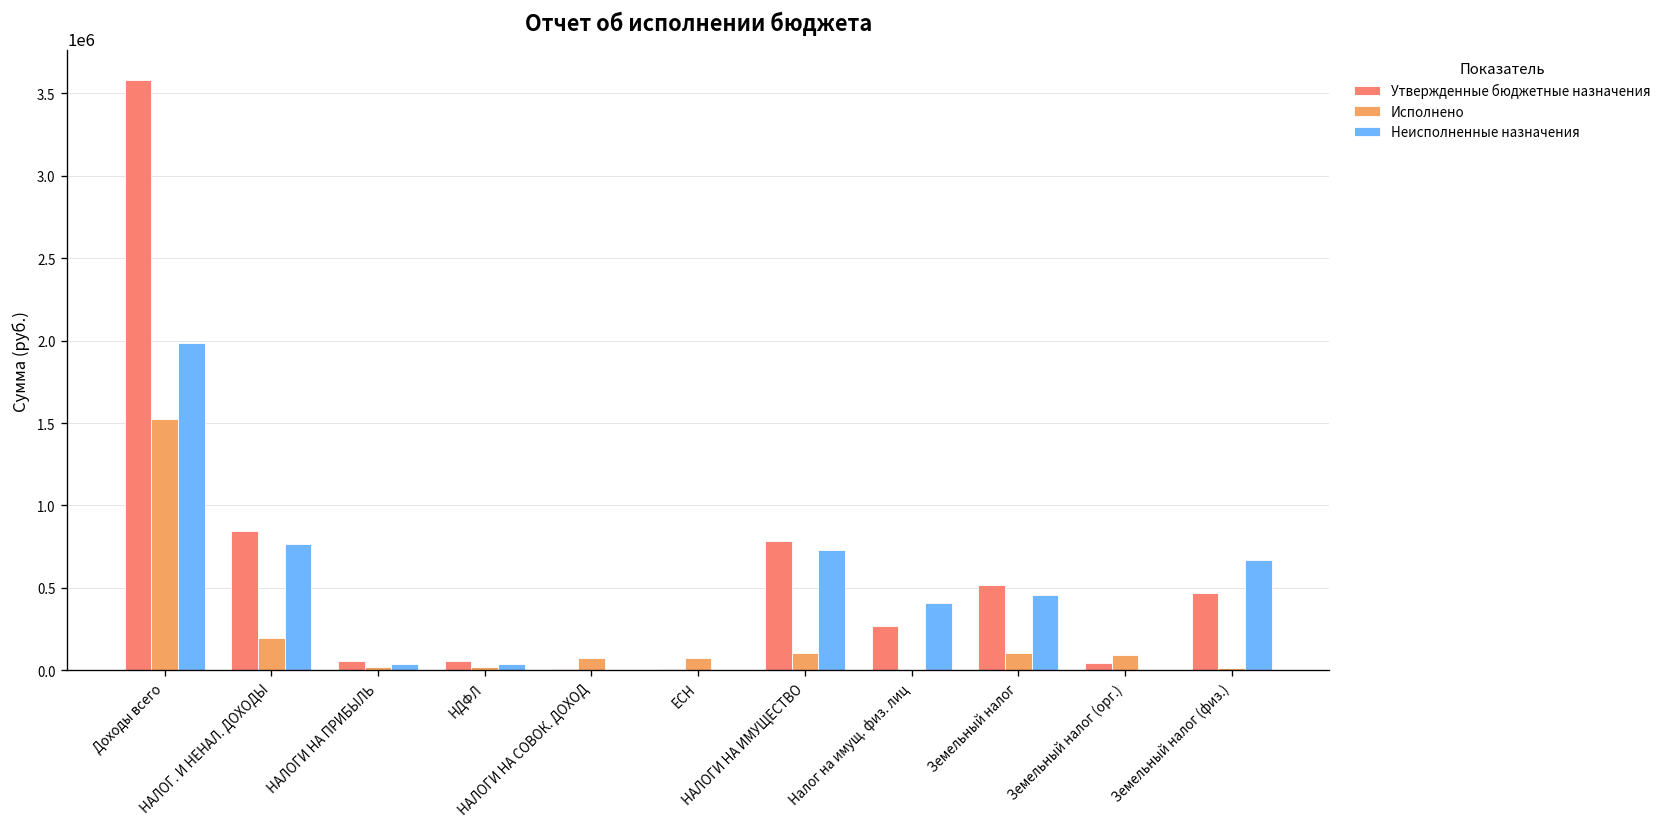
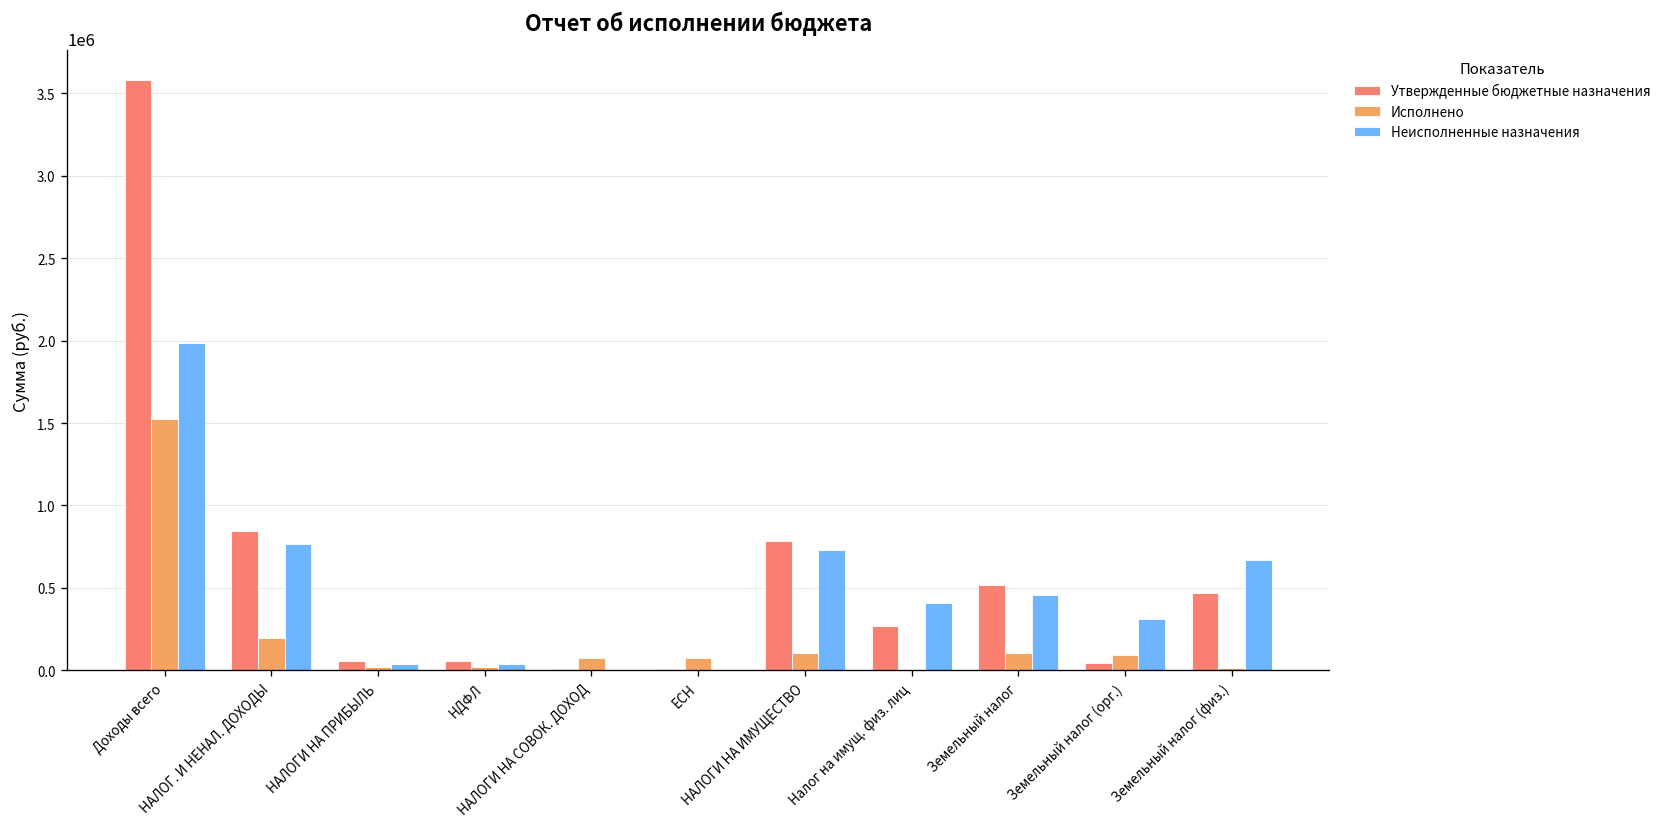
Неисполненные назначения, Земельный налог (орг.): 0 -> 310000
